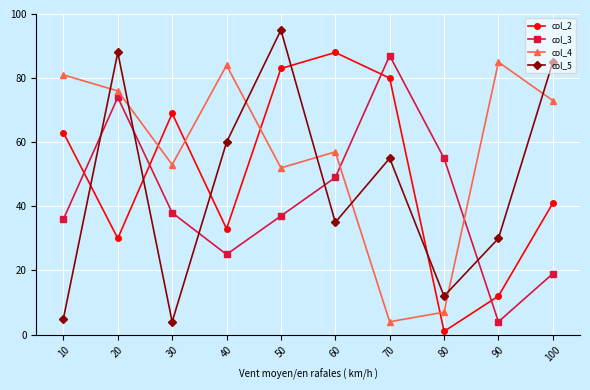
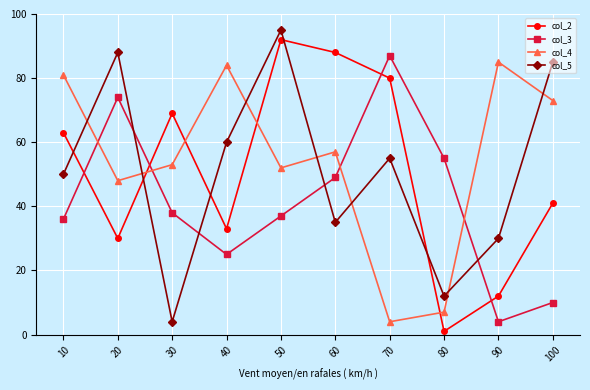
col_5, 10: 5 -> 50
col_4, 20: 76 -> 48
col_2, 50: 83 -> 92
col_3, 100: 19 -> 10
